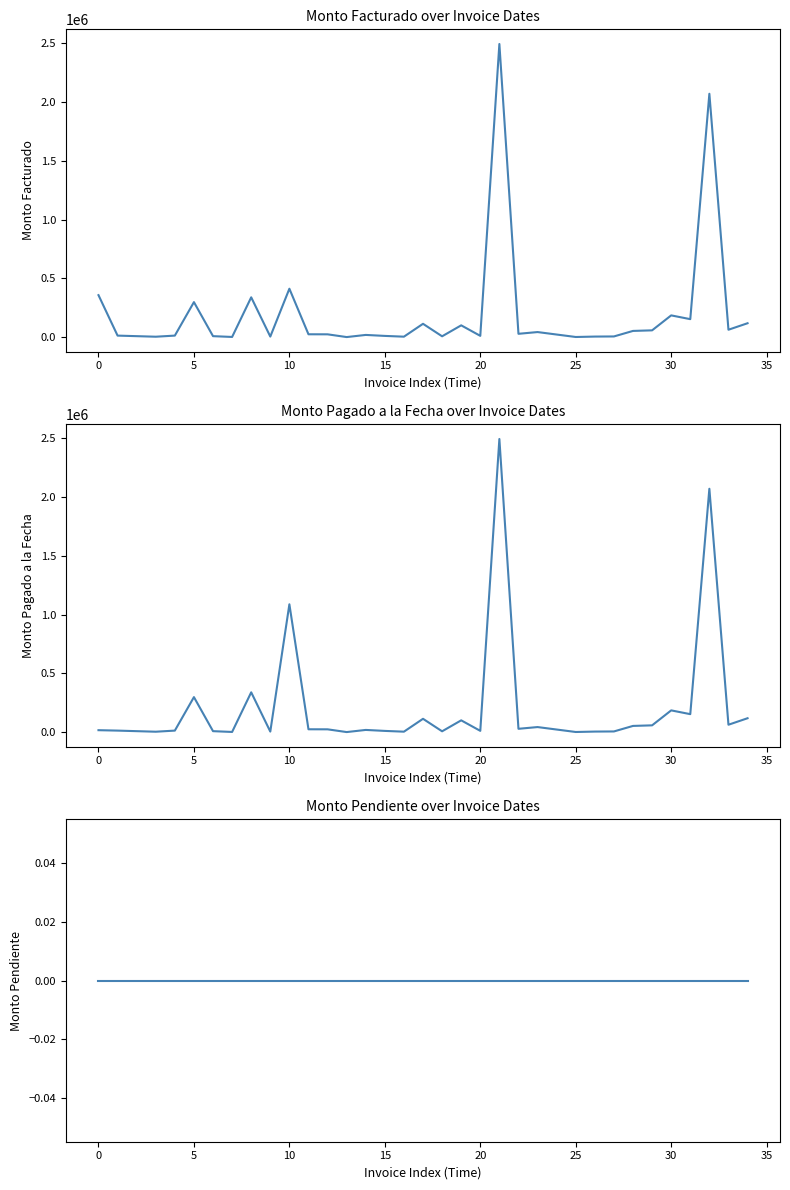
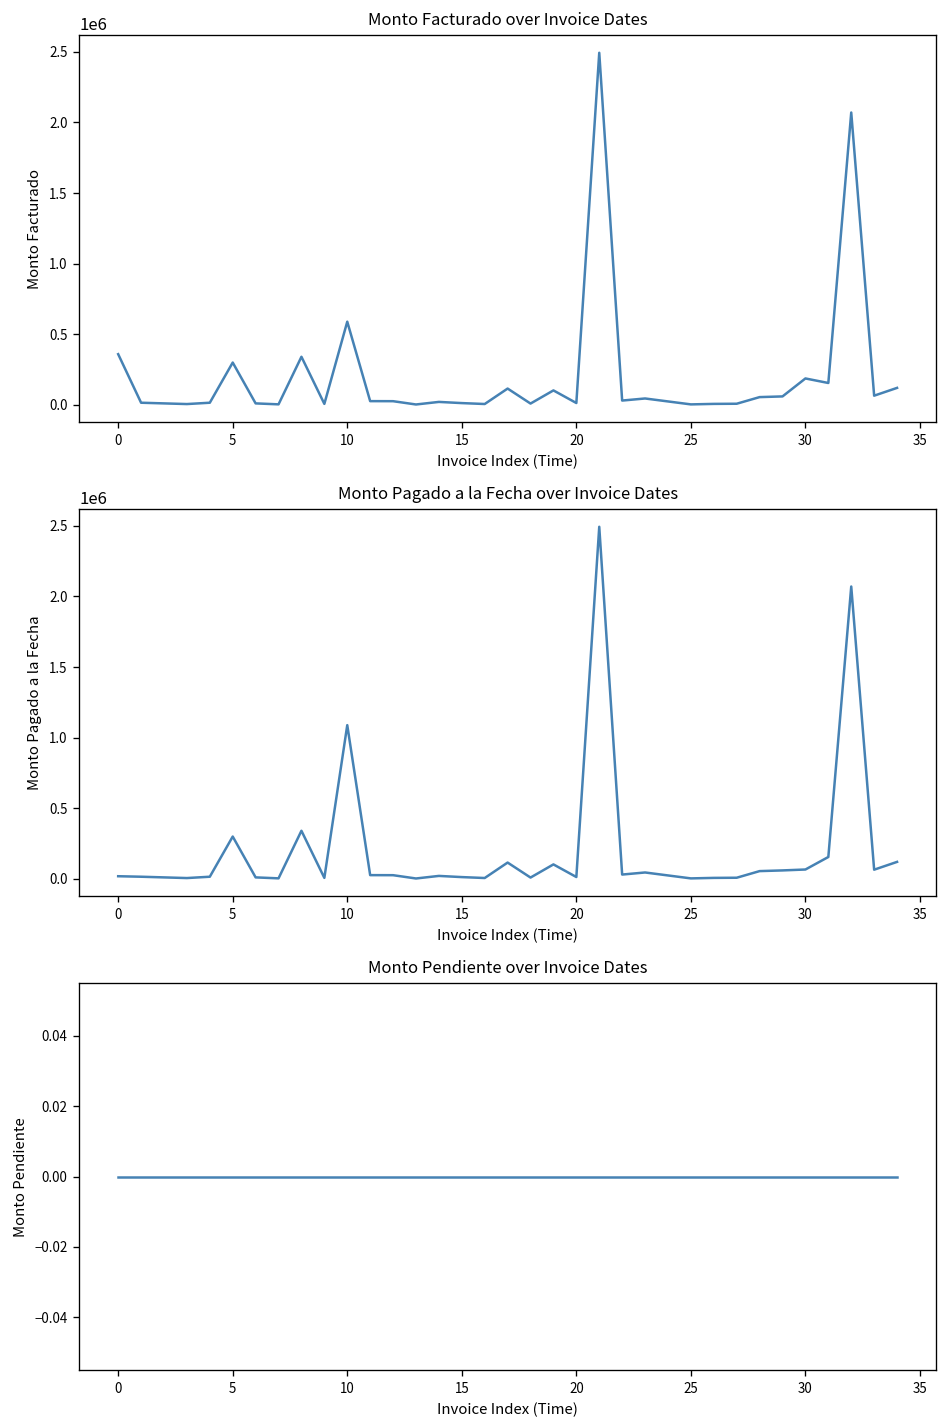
Monto Facturado over Invoice Dates, 10: 410000 -> 590000
Monto Pagado a la Fecha over Invoice Dates, 30: 190000 -> 70000
